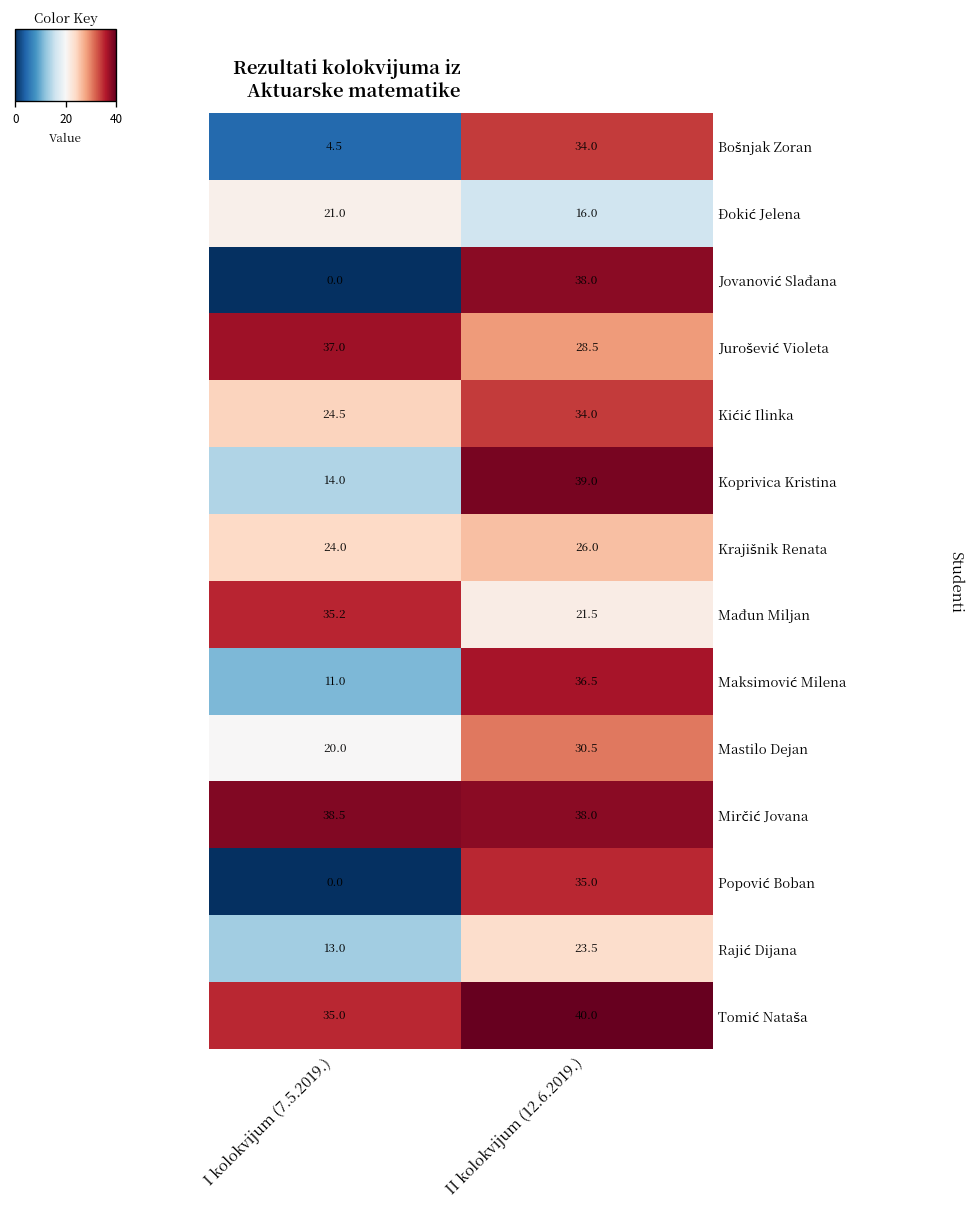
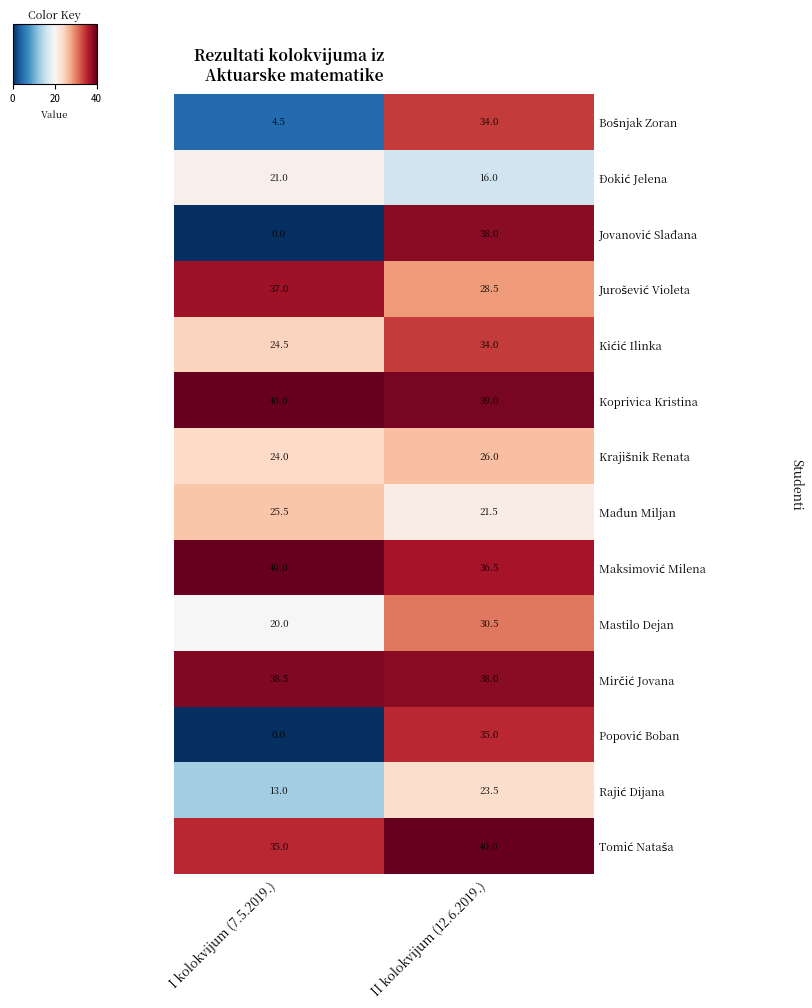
Koprivica Kristina, I kolokvijum (7.5.2019.): 14.0 -> 40.0
Mađun Miljan, I kolokvijum (7.5.2019.): 35.2 -> 25.5
Maksimović Milena, I kolokvijum (7.5.2019.): 11.0 -> 40.0
